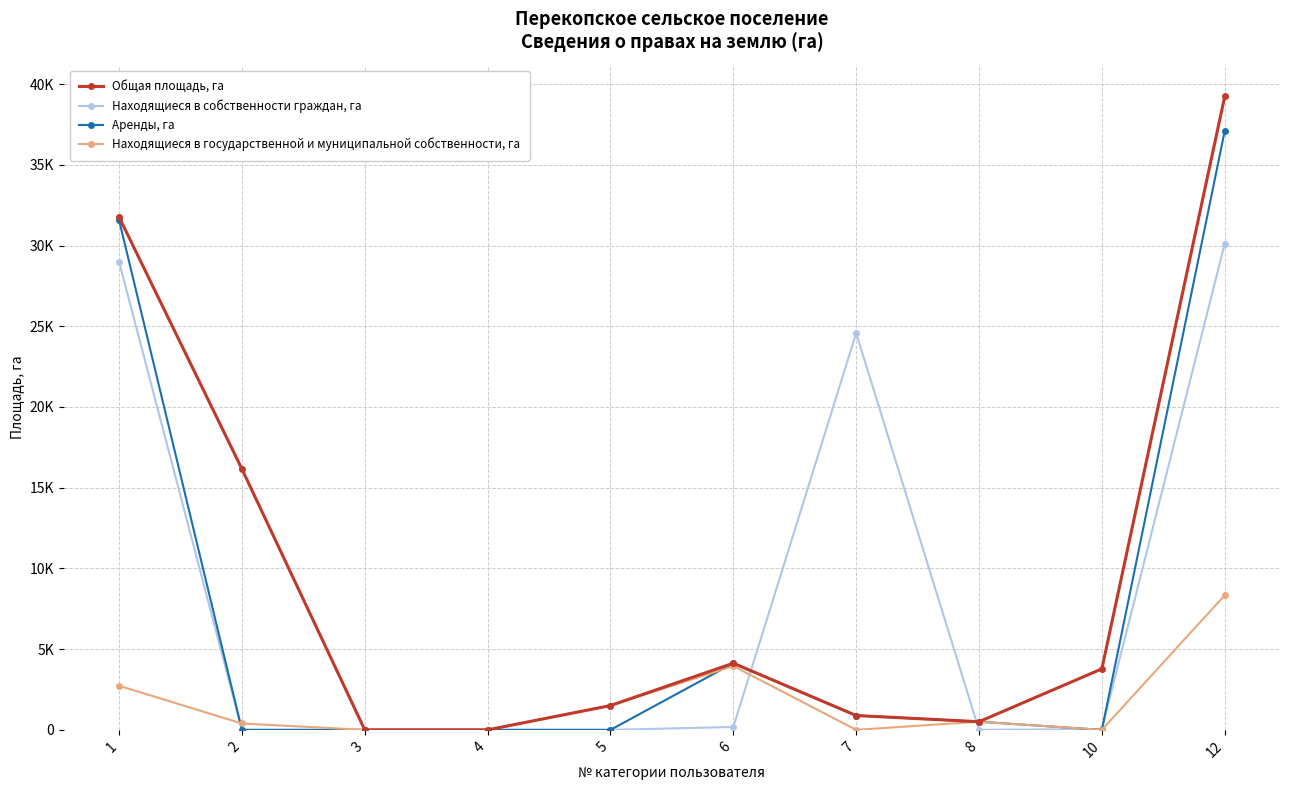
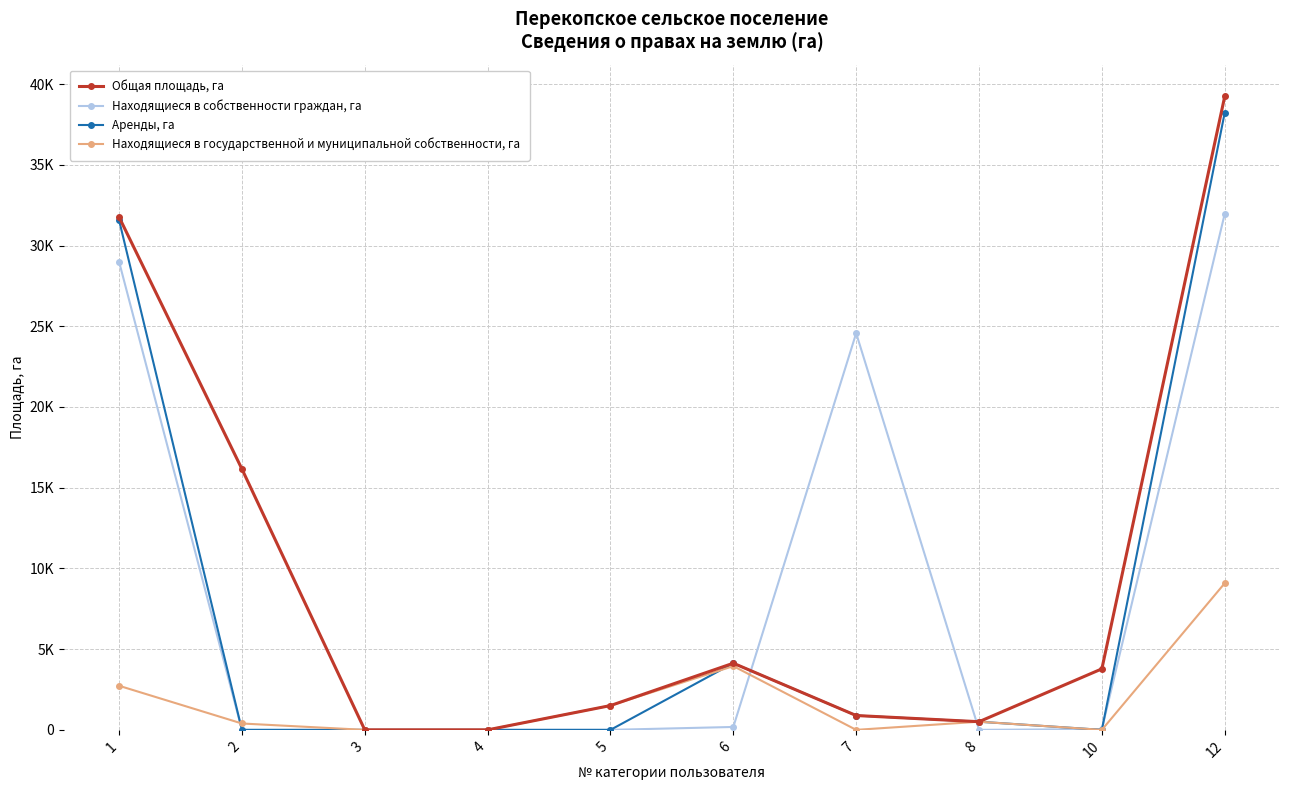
Находящиеся в собственности граждан, га, 12: 30100 -> 32000
Аренды, га, 12: 37100 -> 38200
Находящиеся в государственной и муниципальной собственности, га, 12: 8300 -> 9100
